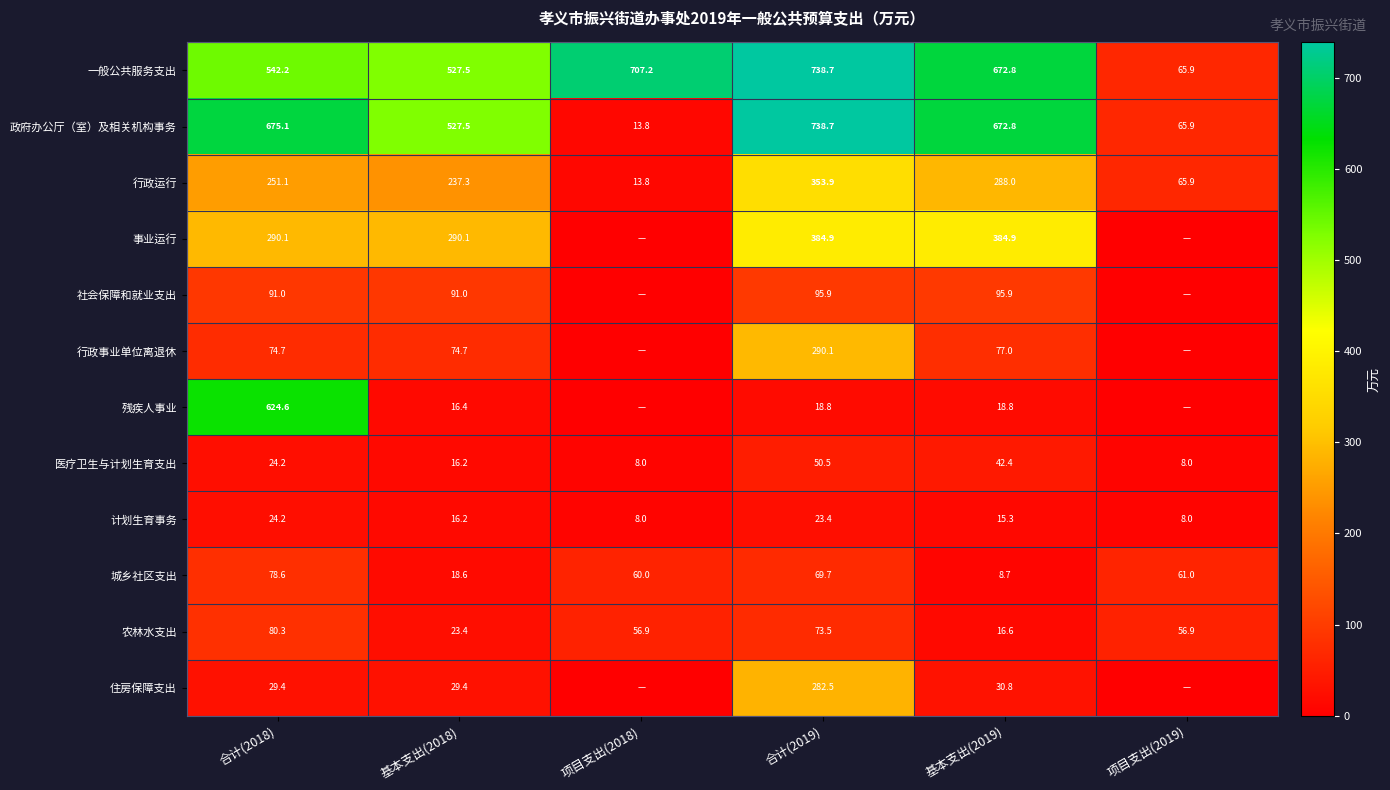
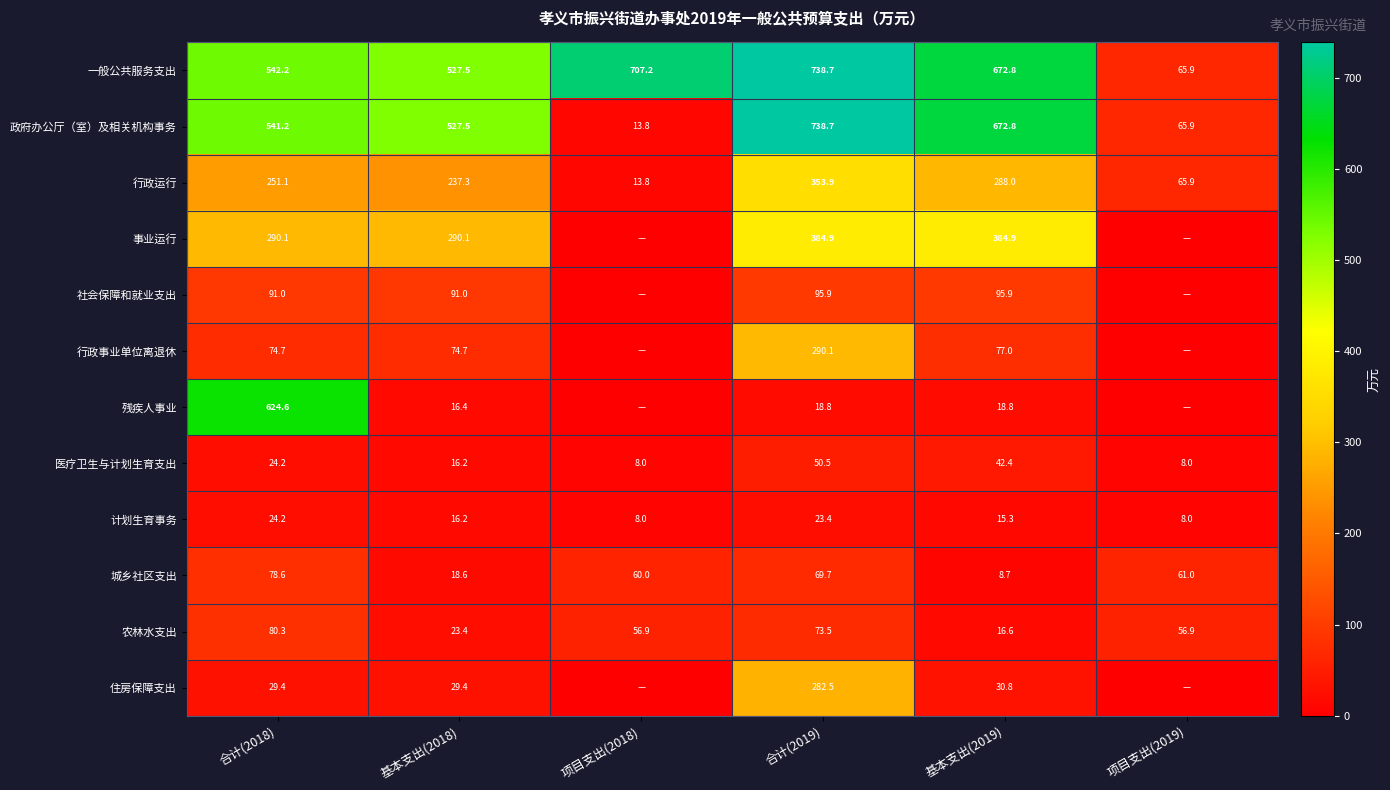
政府办公厅（室）及相关机构事务, 合计(2018): 675.1 -> 541.2
